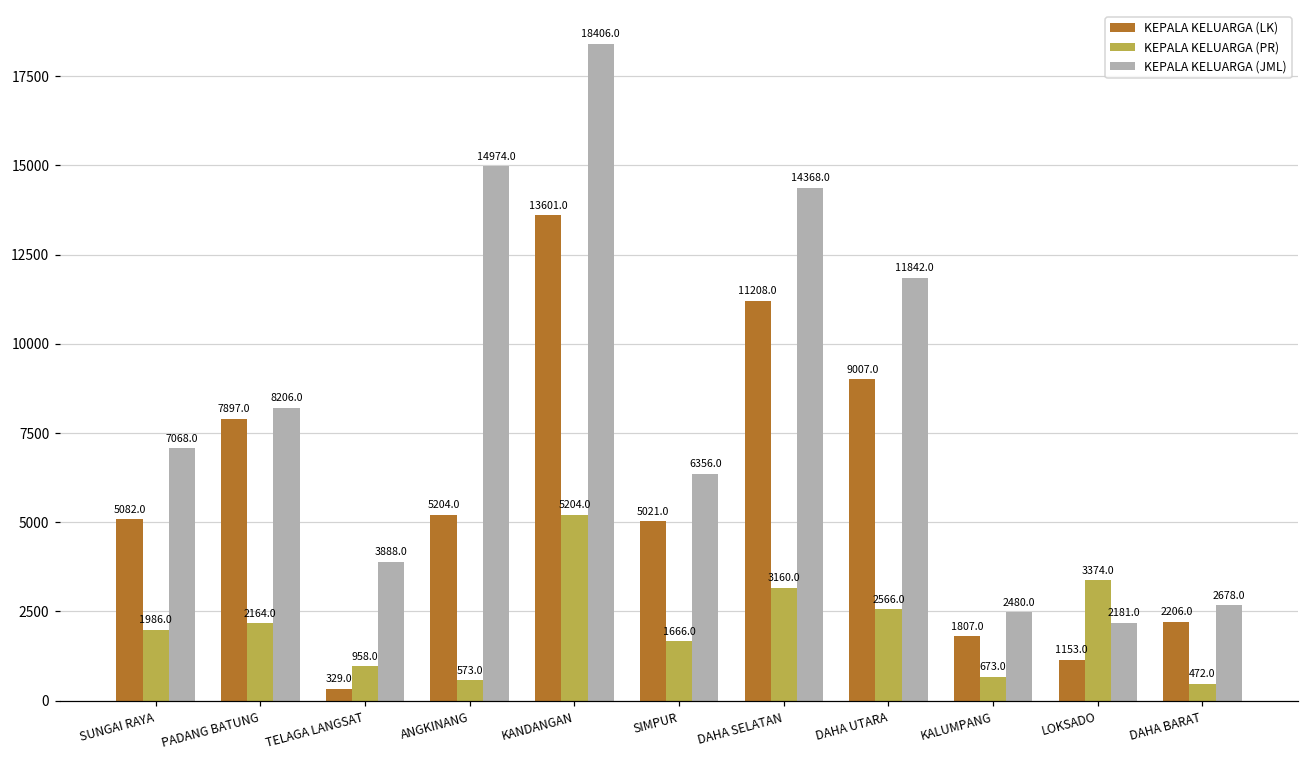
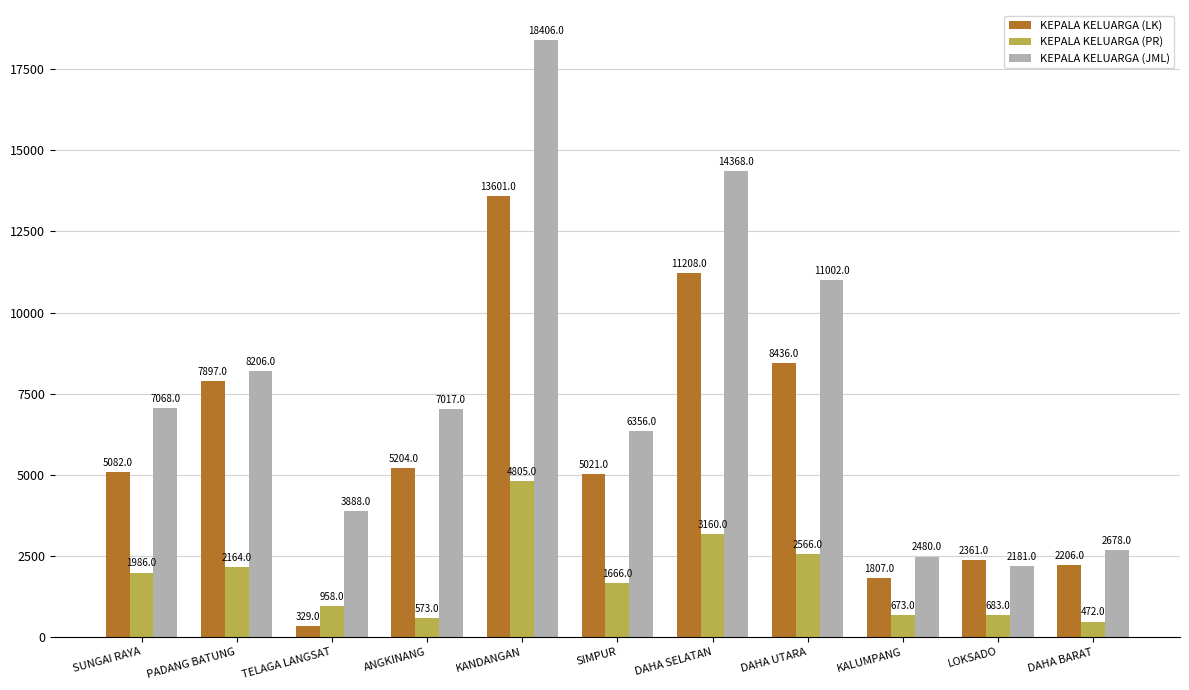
KEPALA KELUARGA (JML), ANGKINANG: 14974.0 -> 7017.0
KEPALA KELUARGA (PR), KANDANGAN: 5204.0 -> 4805.0
KEPALA KELUARGA (LK), DAHA UTARA: 9007.0 -> 8436.0
KEPALA KELUARGA (JML), DAHA UTARA: 11842.0 -> 11002.0
KEPALA KELUARGA (LK), LOKSADO: 1153.0 -> 2361.0
KEPALA KELUARGA (PR), LOKSADO: 3374.0 -> 683.0
